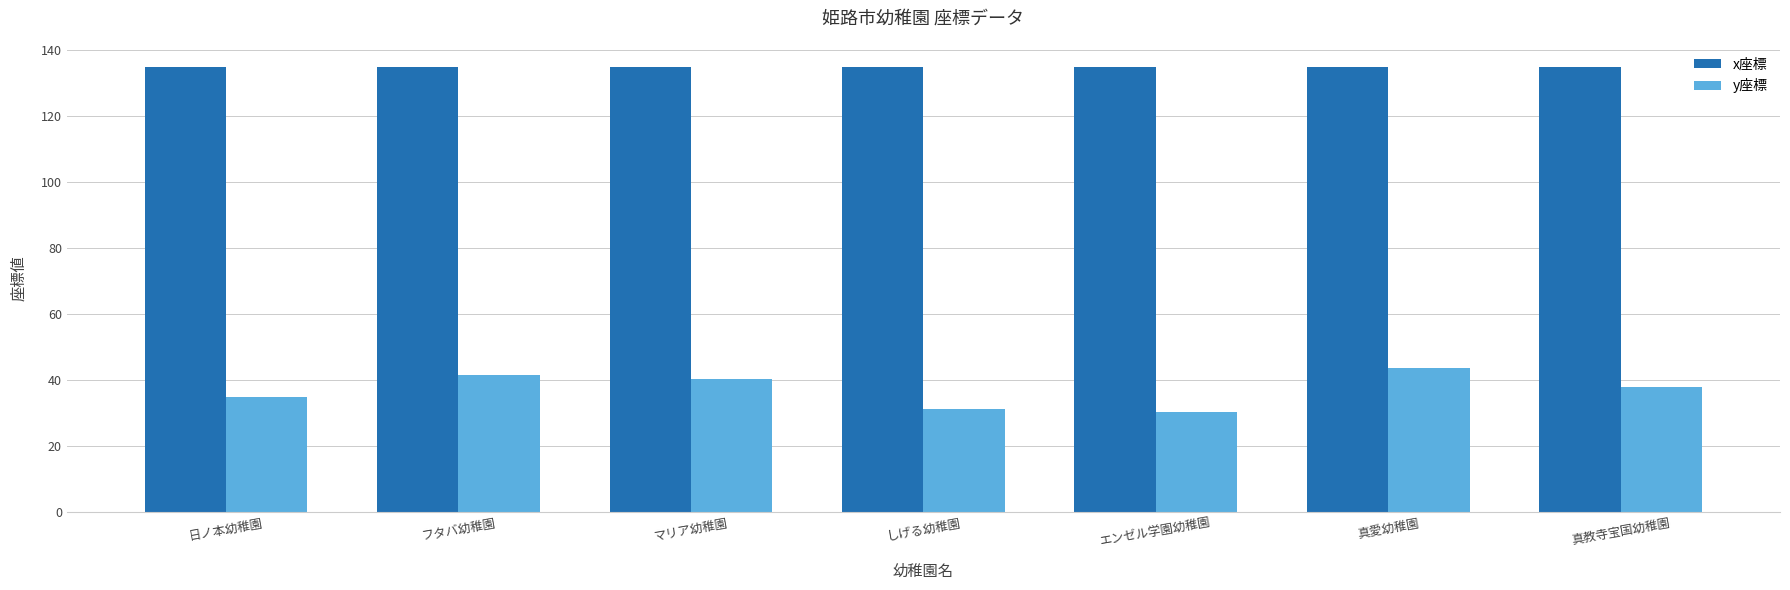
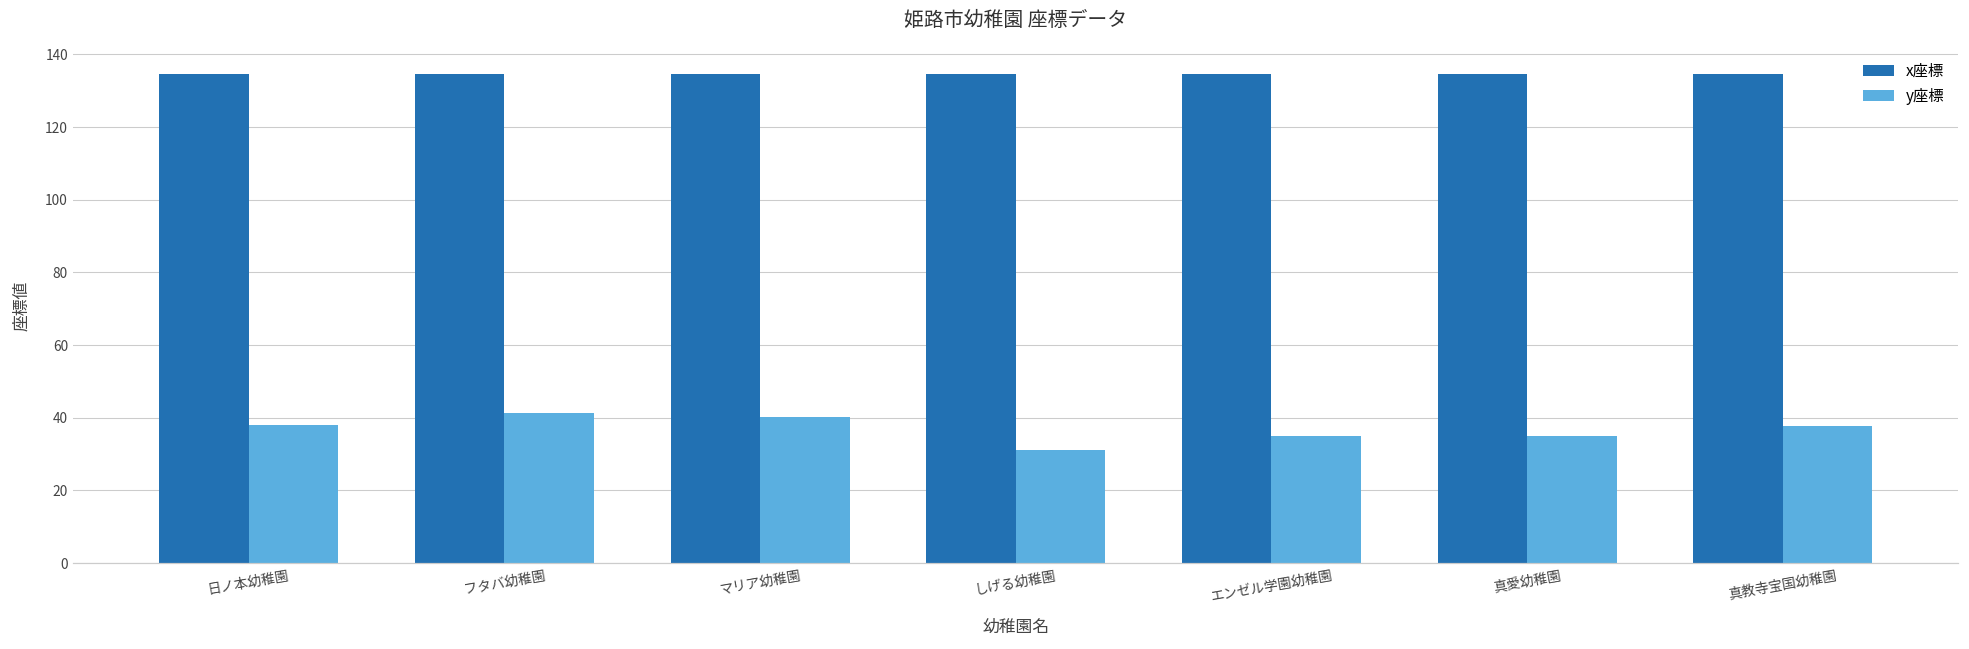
y座標, 日ノ本幼稚園: 35 -> 38
y座標, エンゼル学園幼稚園: 30 -> 35
y座標, 真愛幼稚園: 44 -> 35
